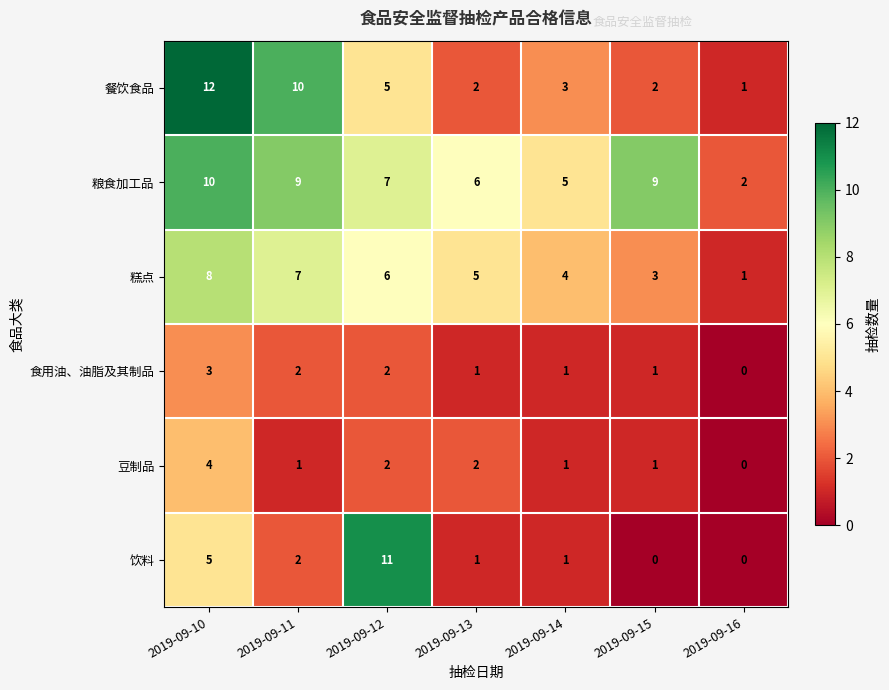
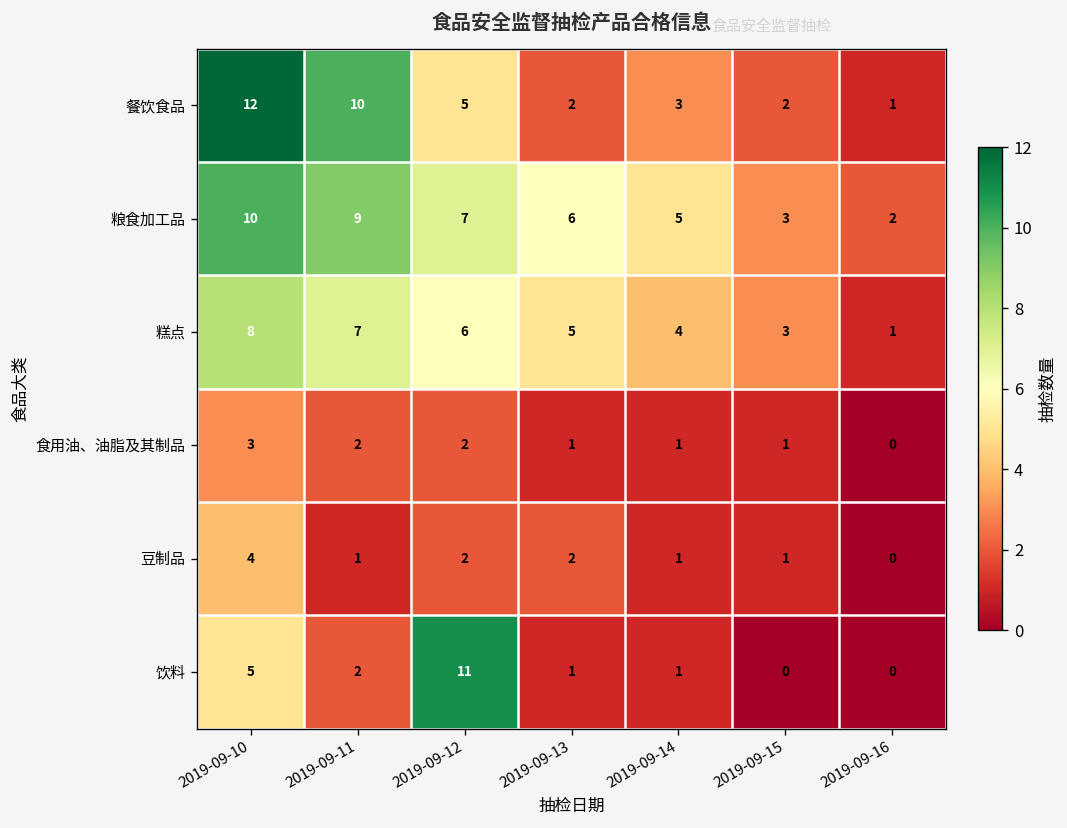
粮食加工品, 2019-09-15: 9 -> 3
